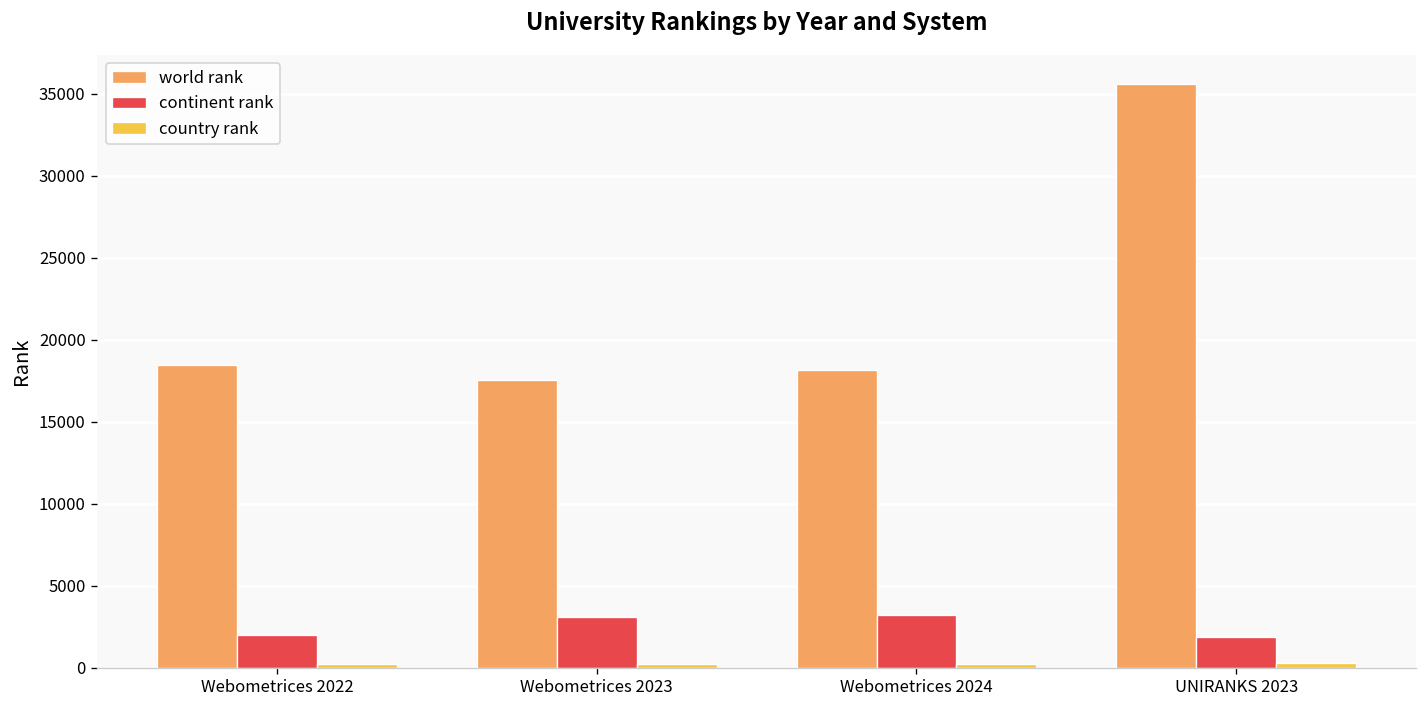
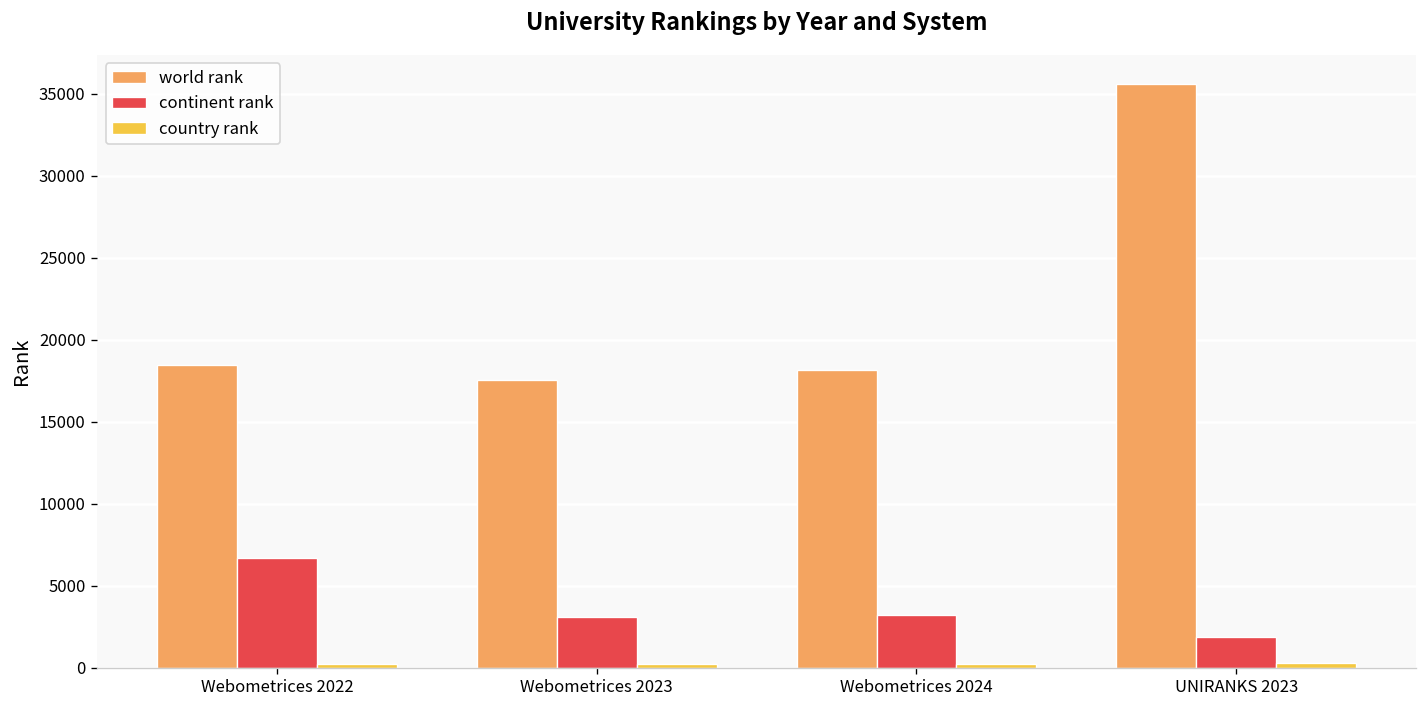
continent rank, Webometrices 2022: 2000 -> 6700
